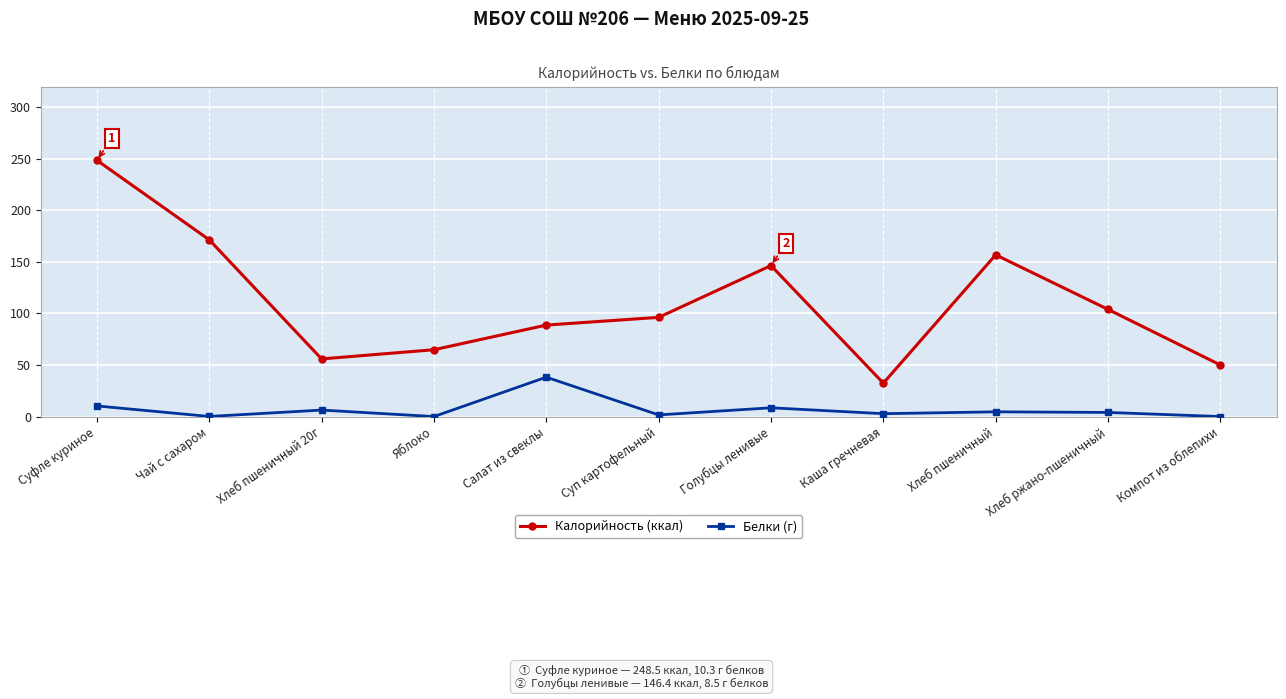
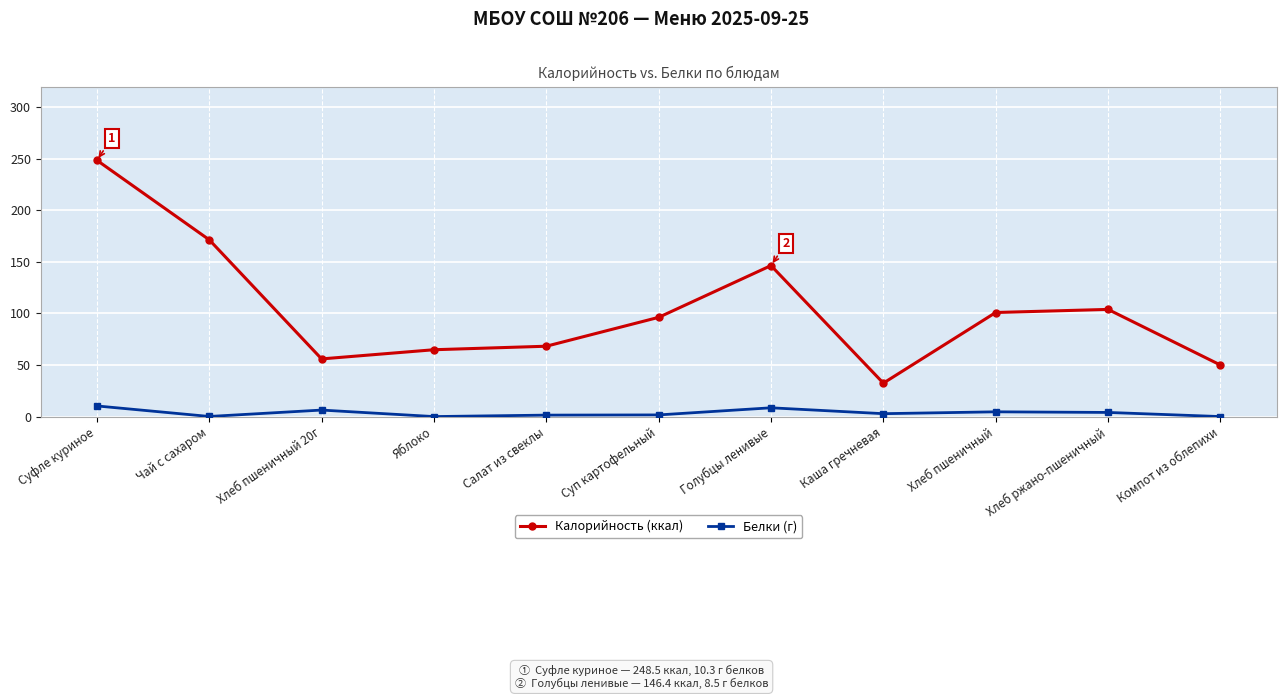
Калорийность (ккал), Салат из свеклы: 89 -> 68
Белки (г), Салат из свеклы: 38 -> 1
Калорийность (ккал), Хлеб пшеничный: 157 -> 101
